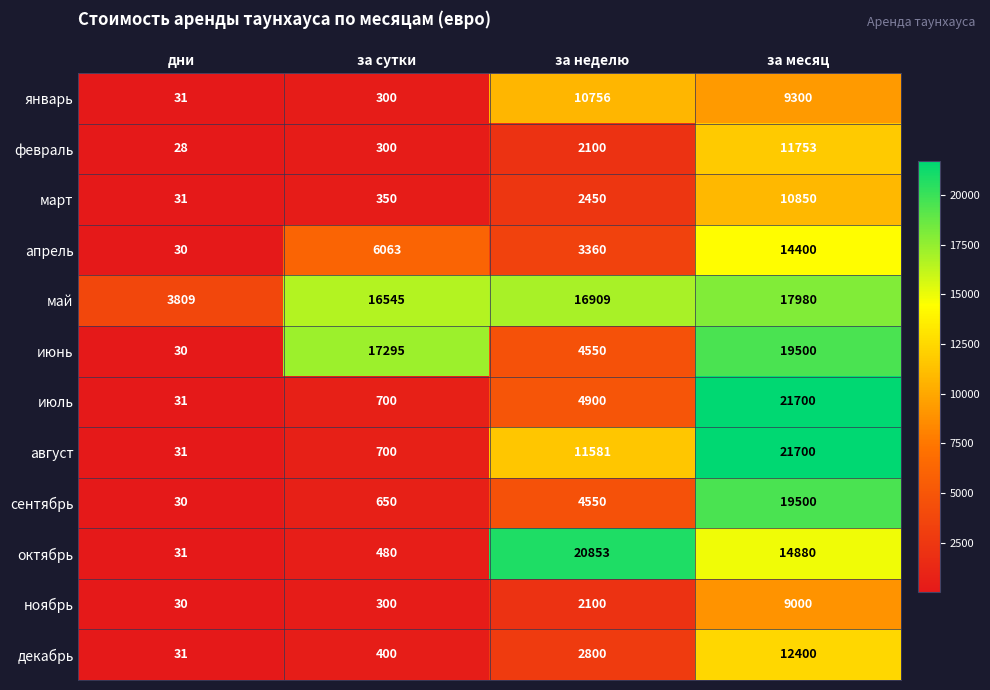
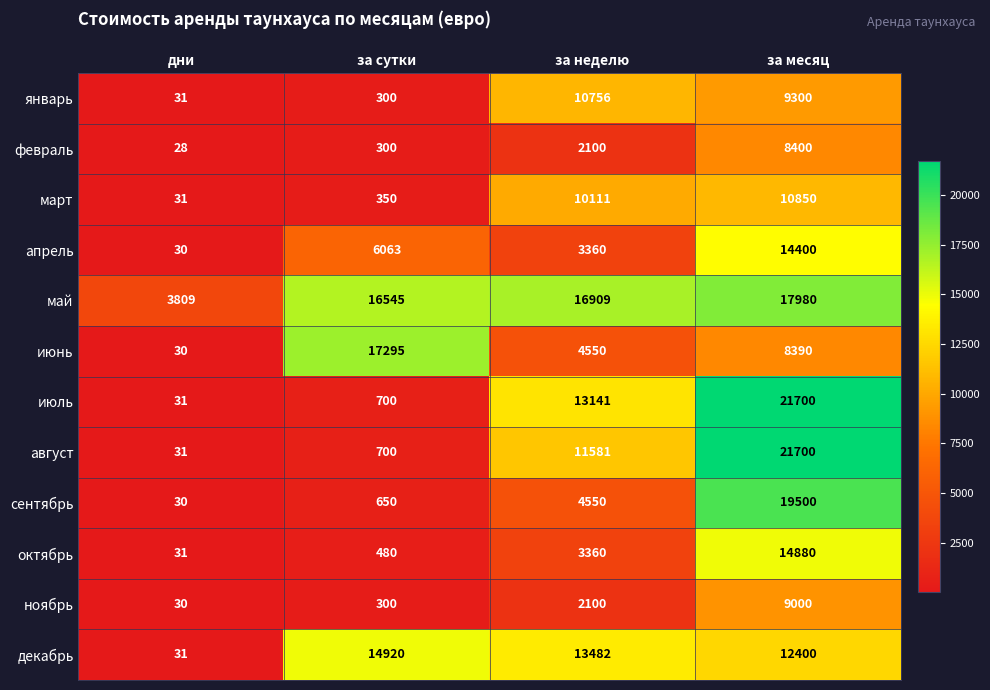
февраль, за месяц: 11753 -> 8400
март, за неделю: 2450 -> 10111
июнь, за месяц: 19500 -> 8390
июль, за неделю: 4900 -> 13141
октябрь, за неделю: 20853 -> 3360
декабрь, за сутки: 400 -> 14920
декабрь, за неделю: 2800 -> 13482
